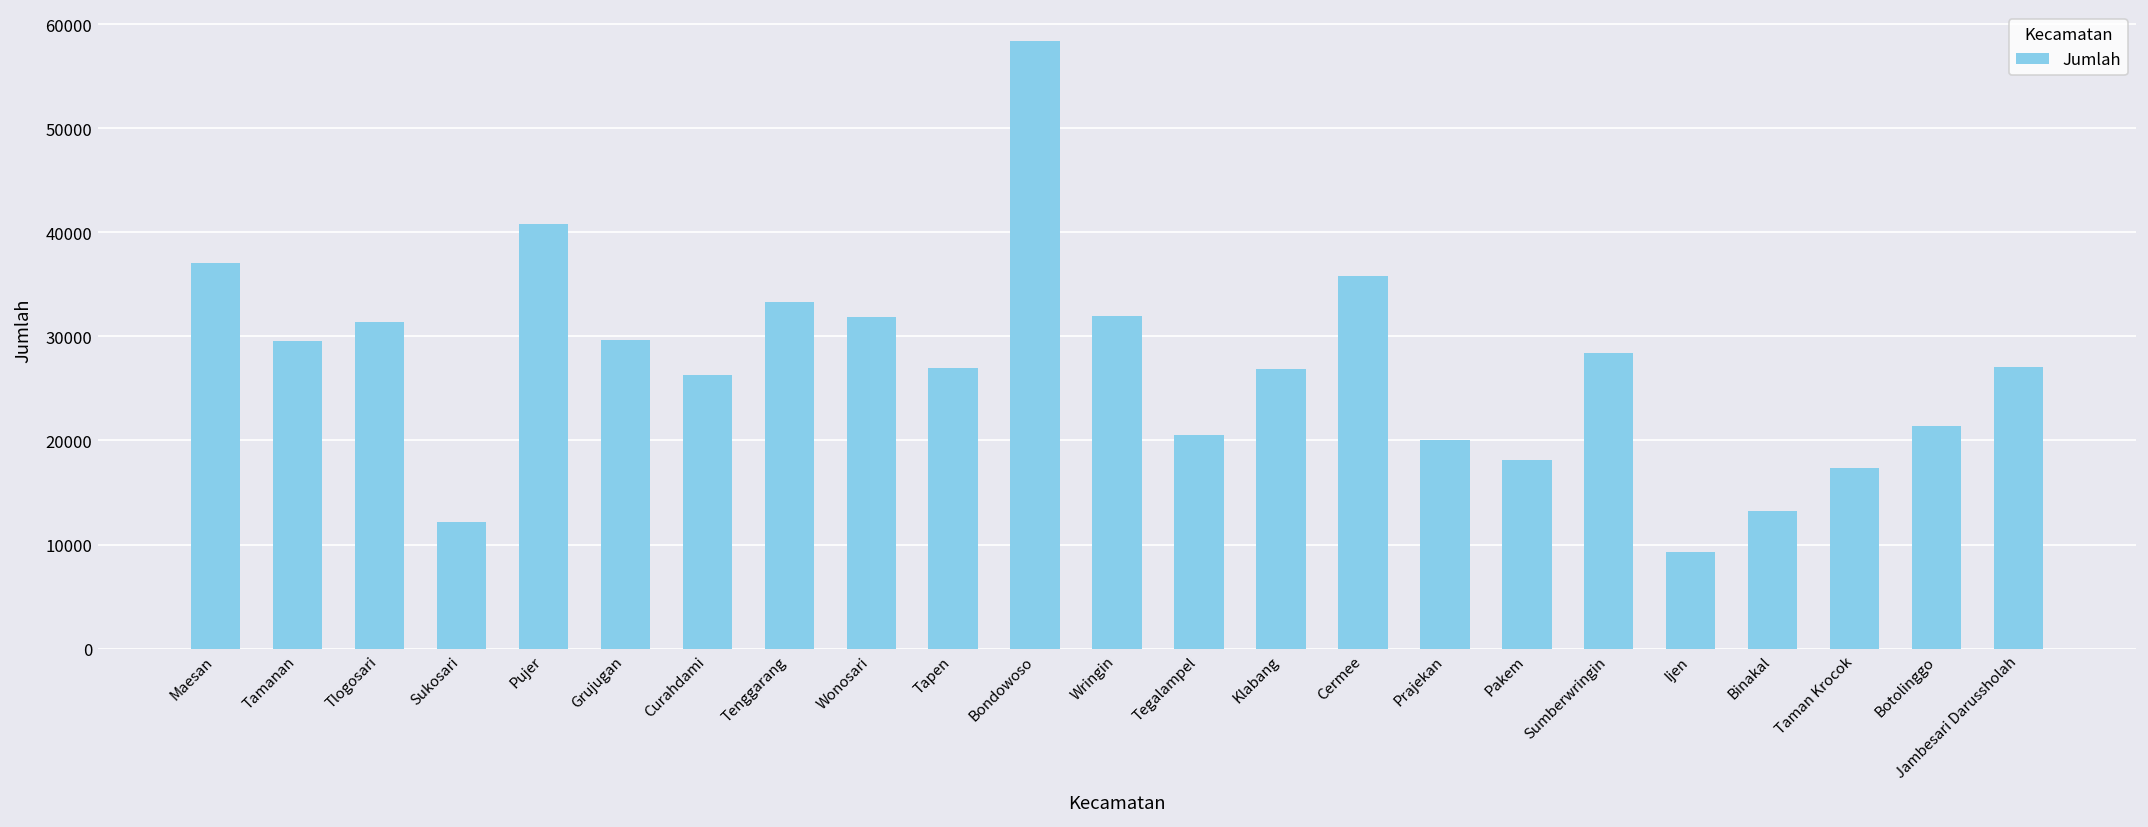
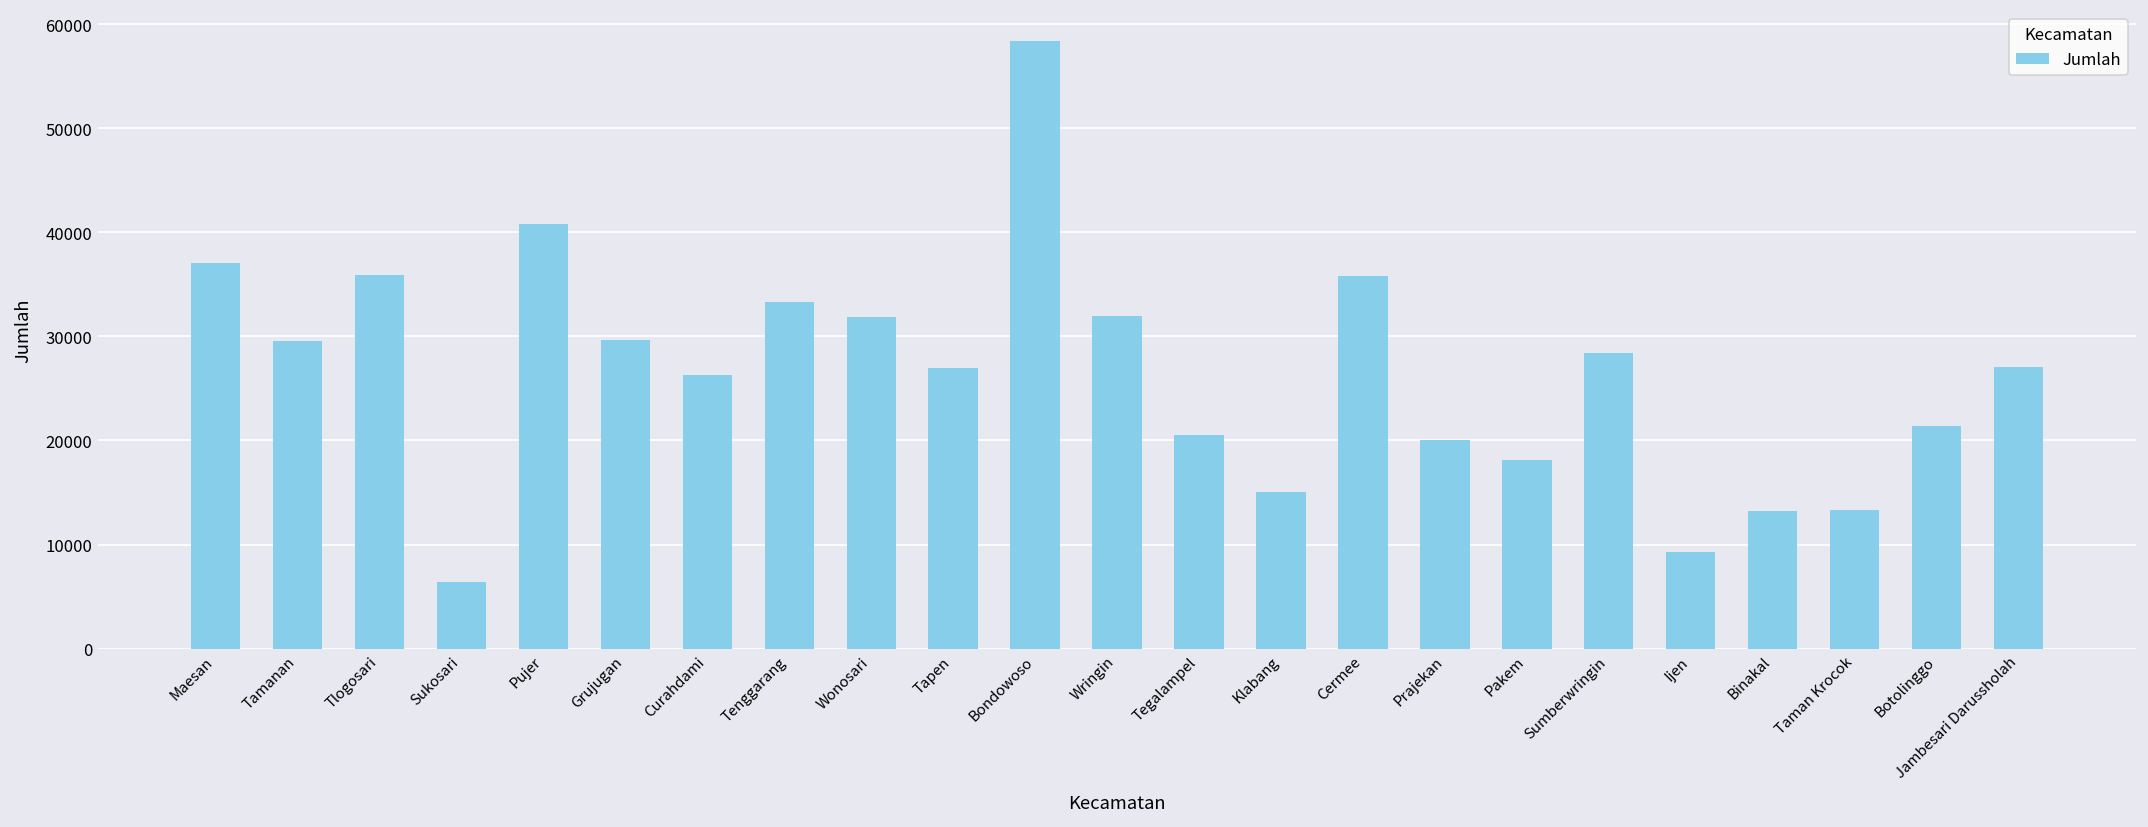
Tlogosari: 31000 -> 36000
Sukosari: 12000 -> 6000
Klabang: 27000 -> 15000
Taman Krocok: 17000 -> 13000
